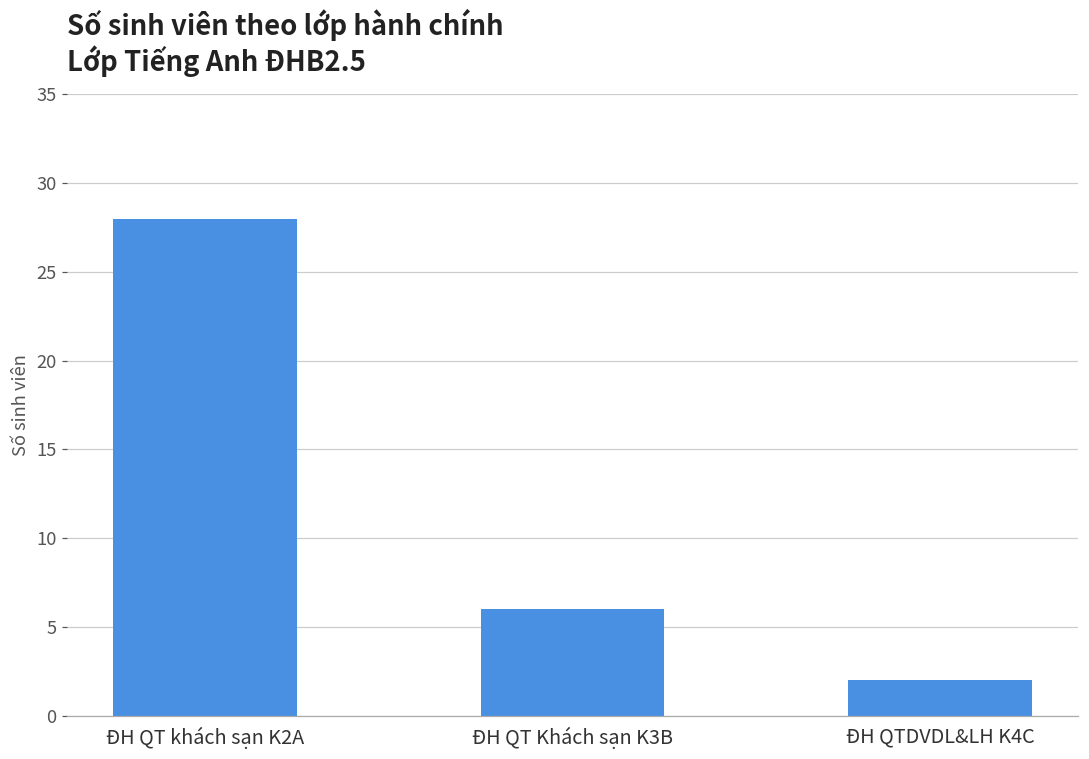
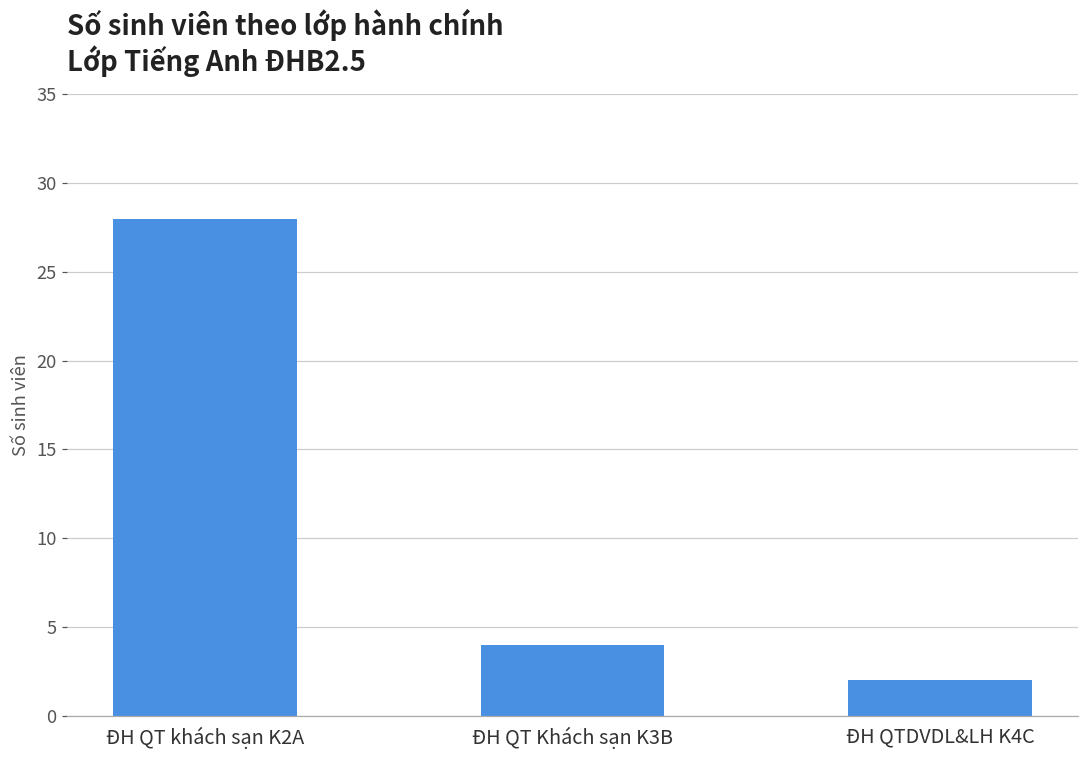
ĐH QT Khách sạn K3B: 6 -> 4
